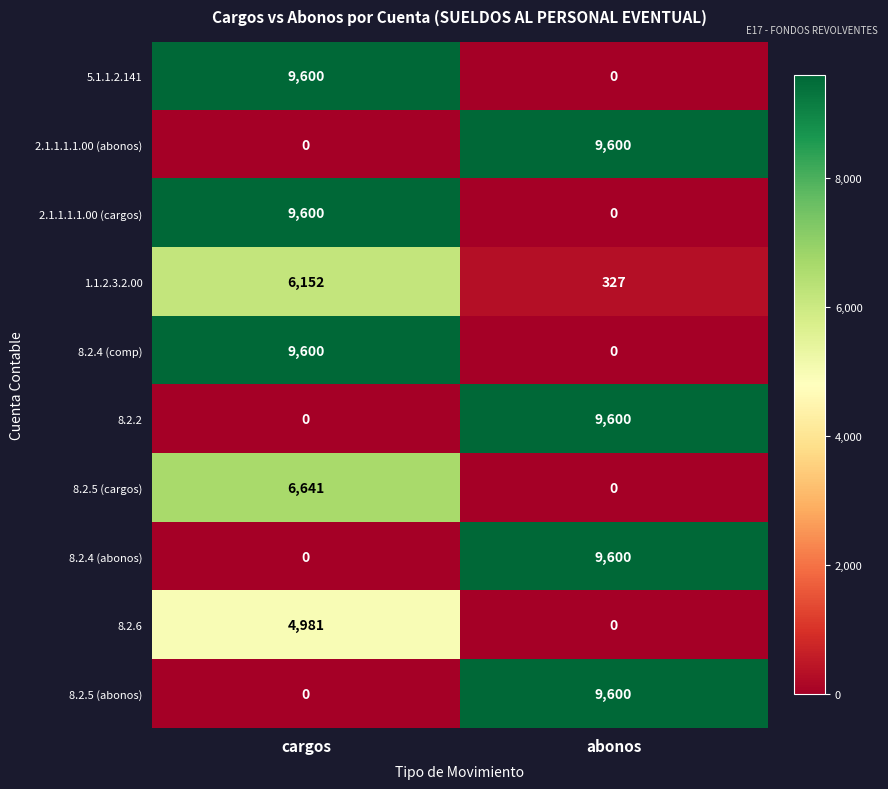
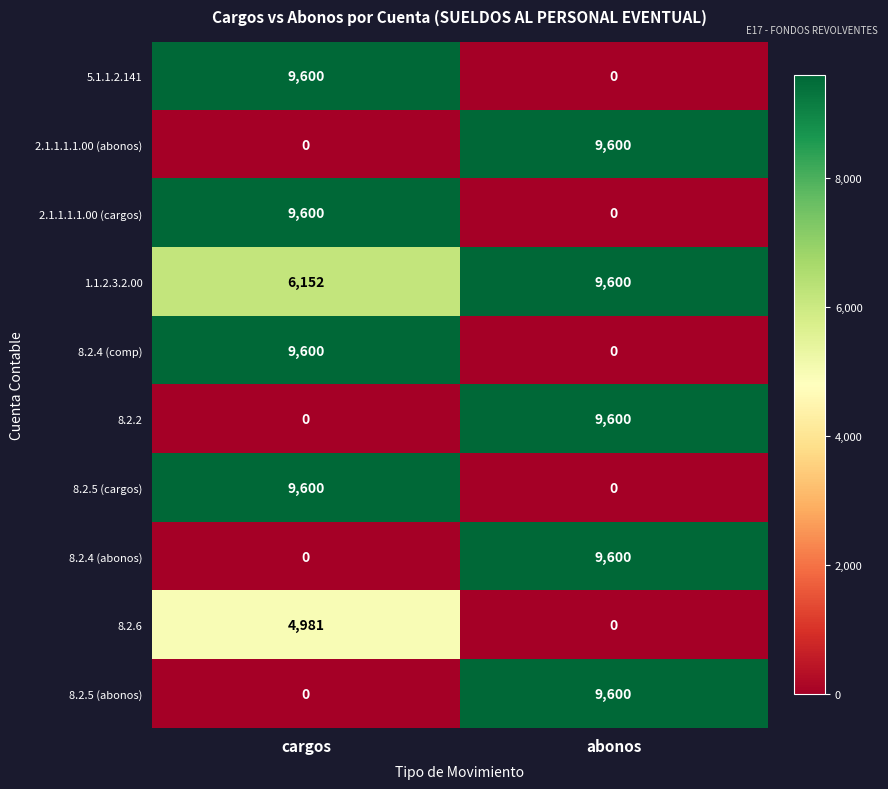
1.1.2.3.2.00, abonos: 327 -> 9,600
8.2.5 (cargos), cargos: 6,641 -> 9,600
